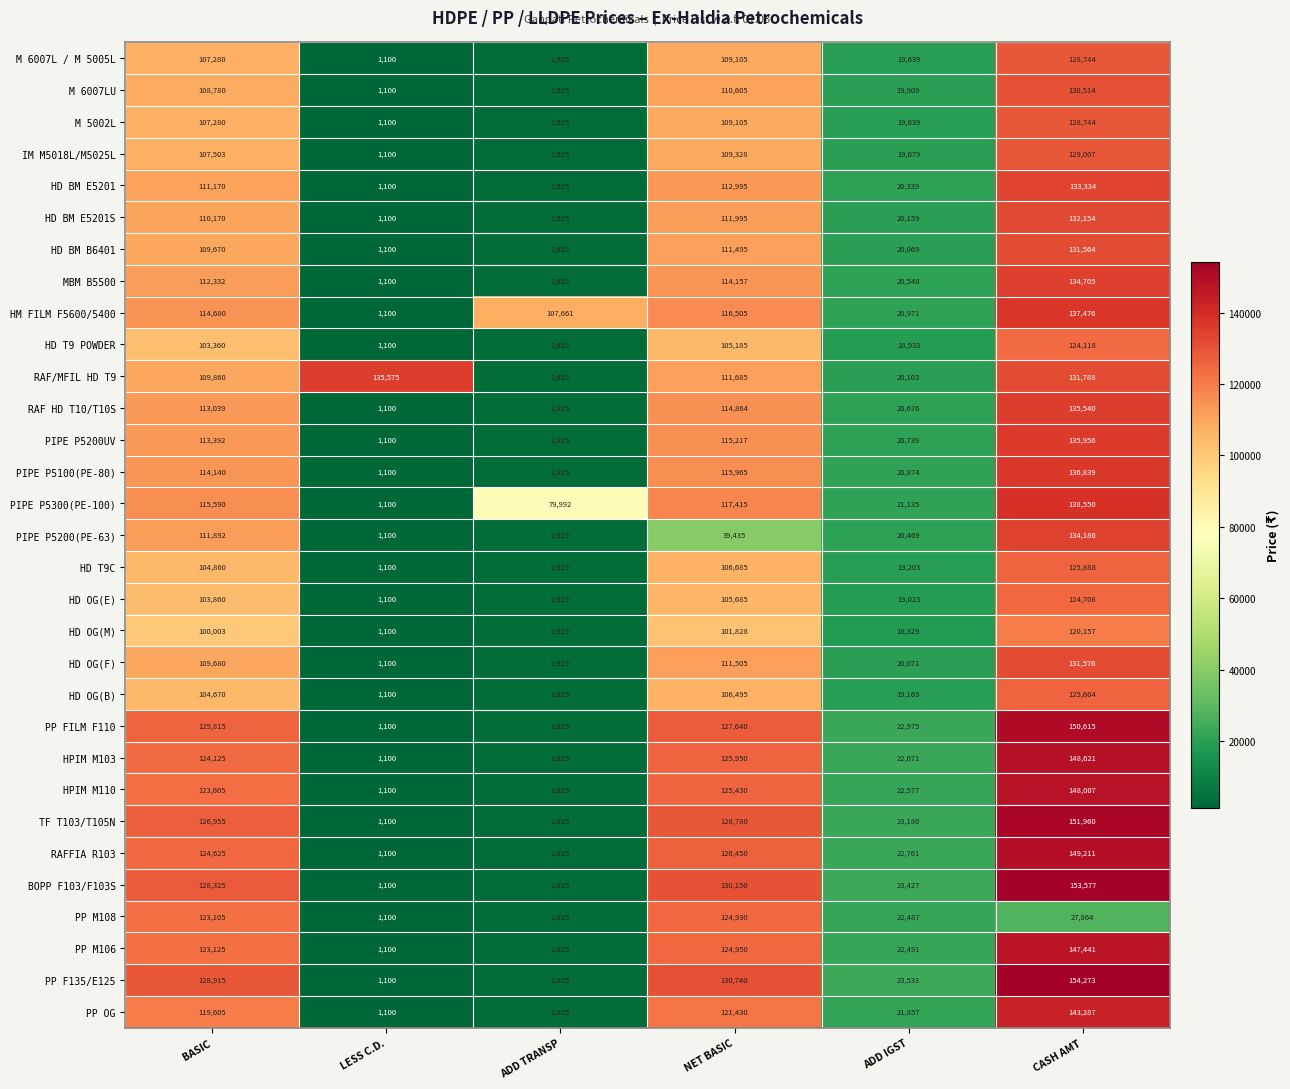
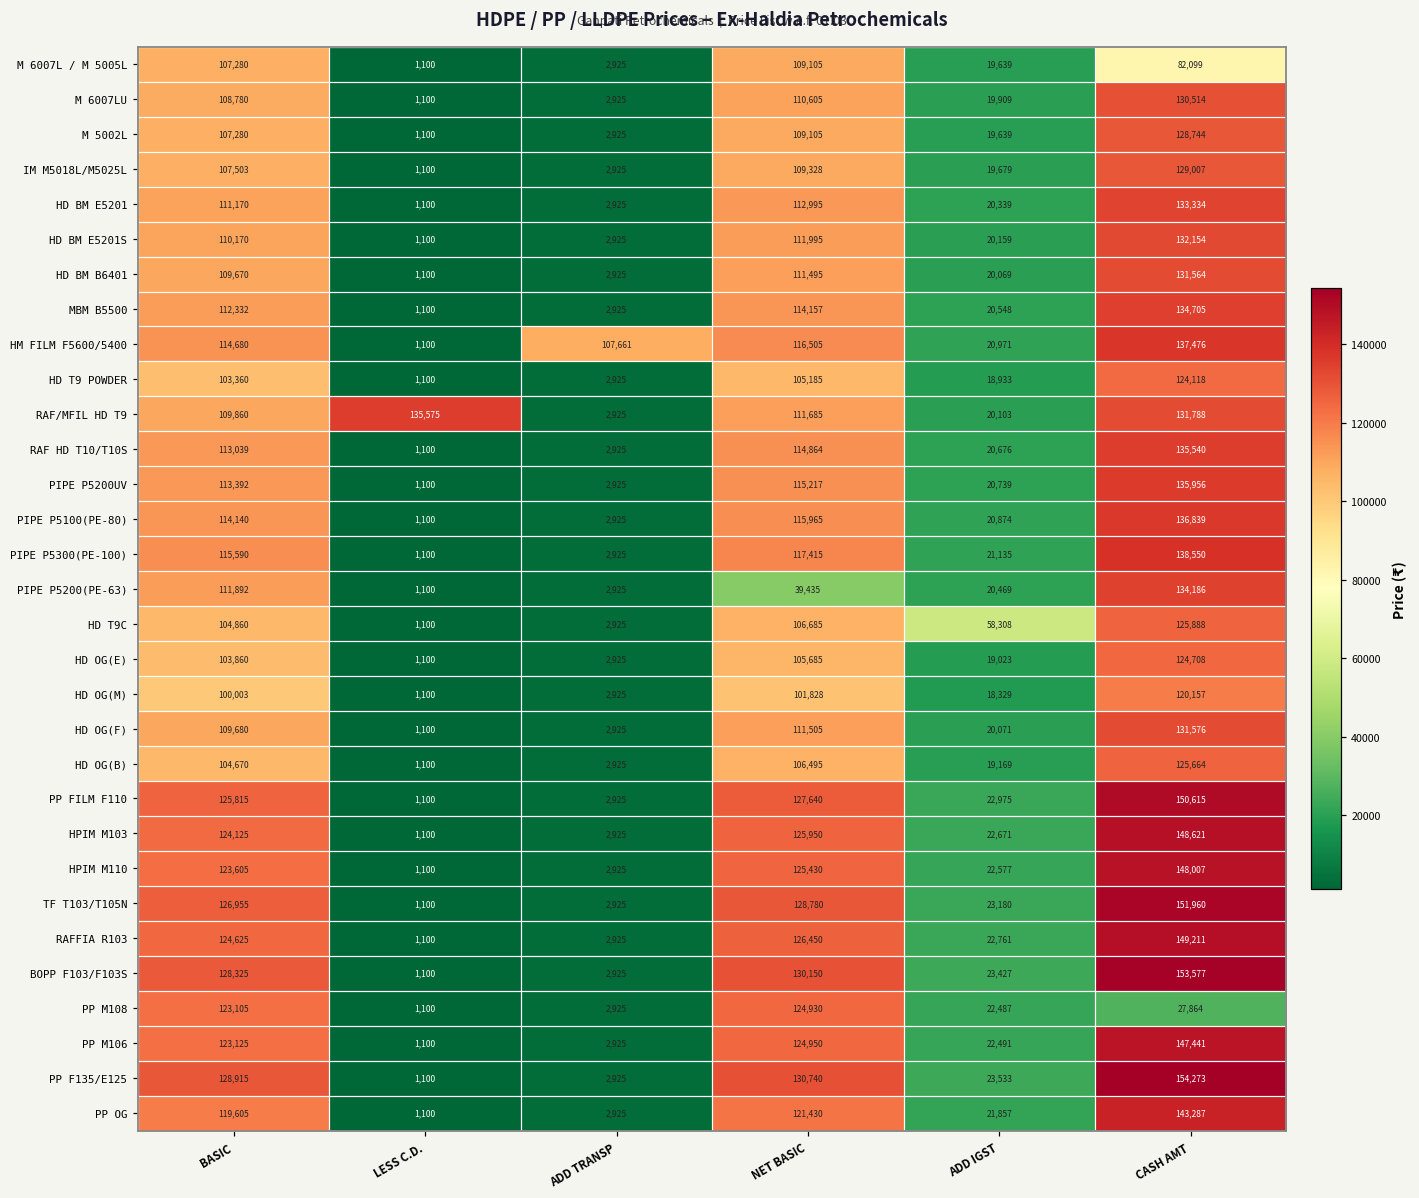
M 6007L / M 5005L, CASH AMT: 128,744 -> 82,099
PIPE P5300(PE-100), ADD TRANSP: 79,992 -> 2,925
HD T9C, ADD IGST: 19,203 -> 58,308
